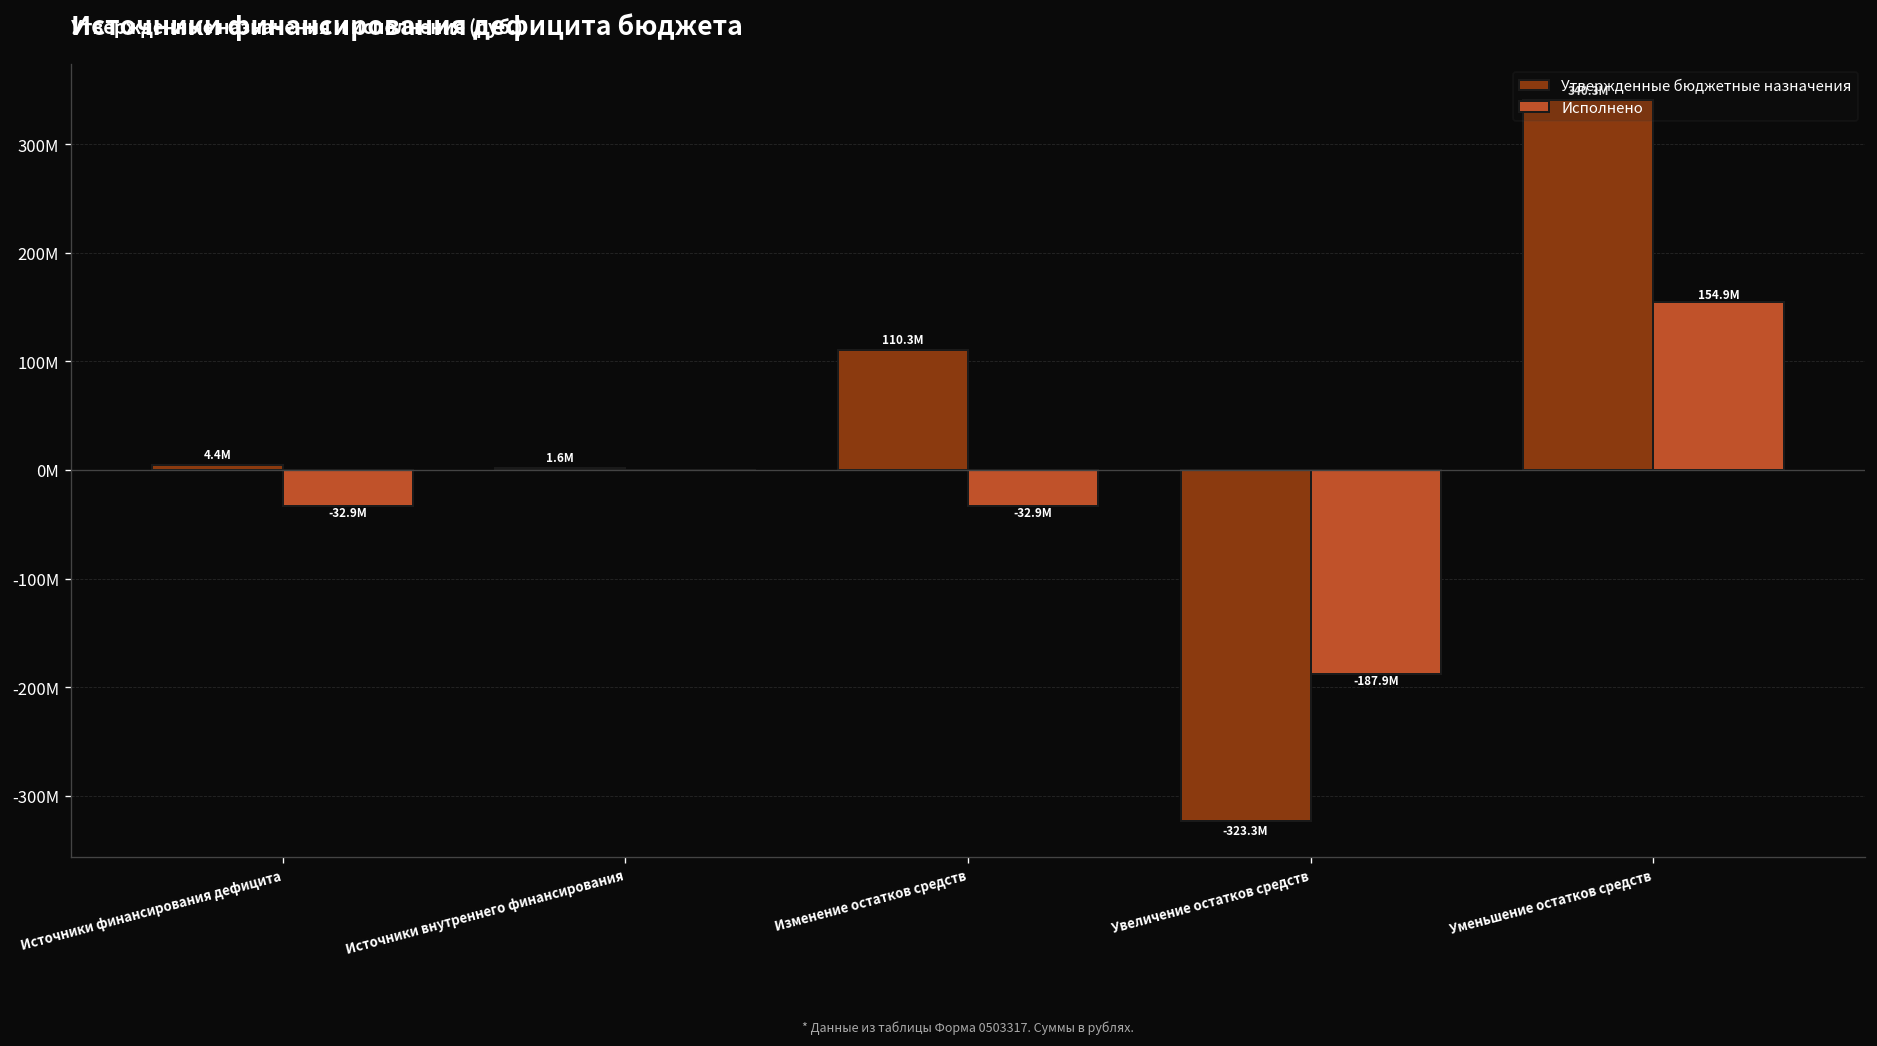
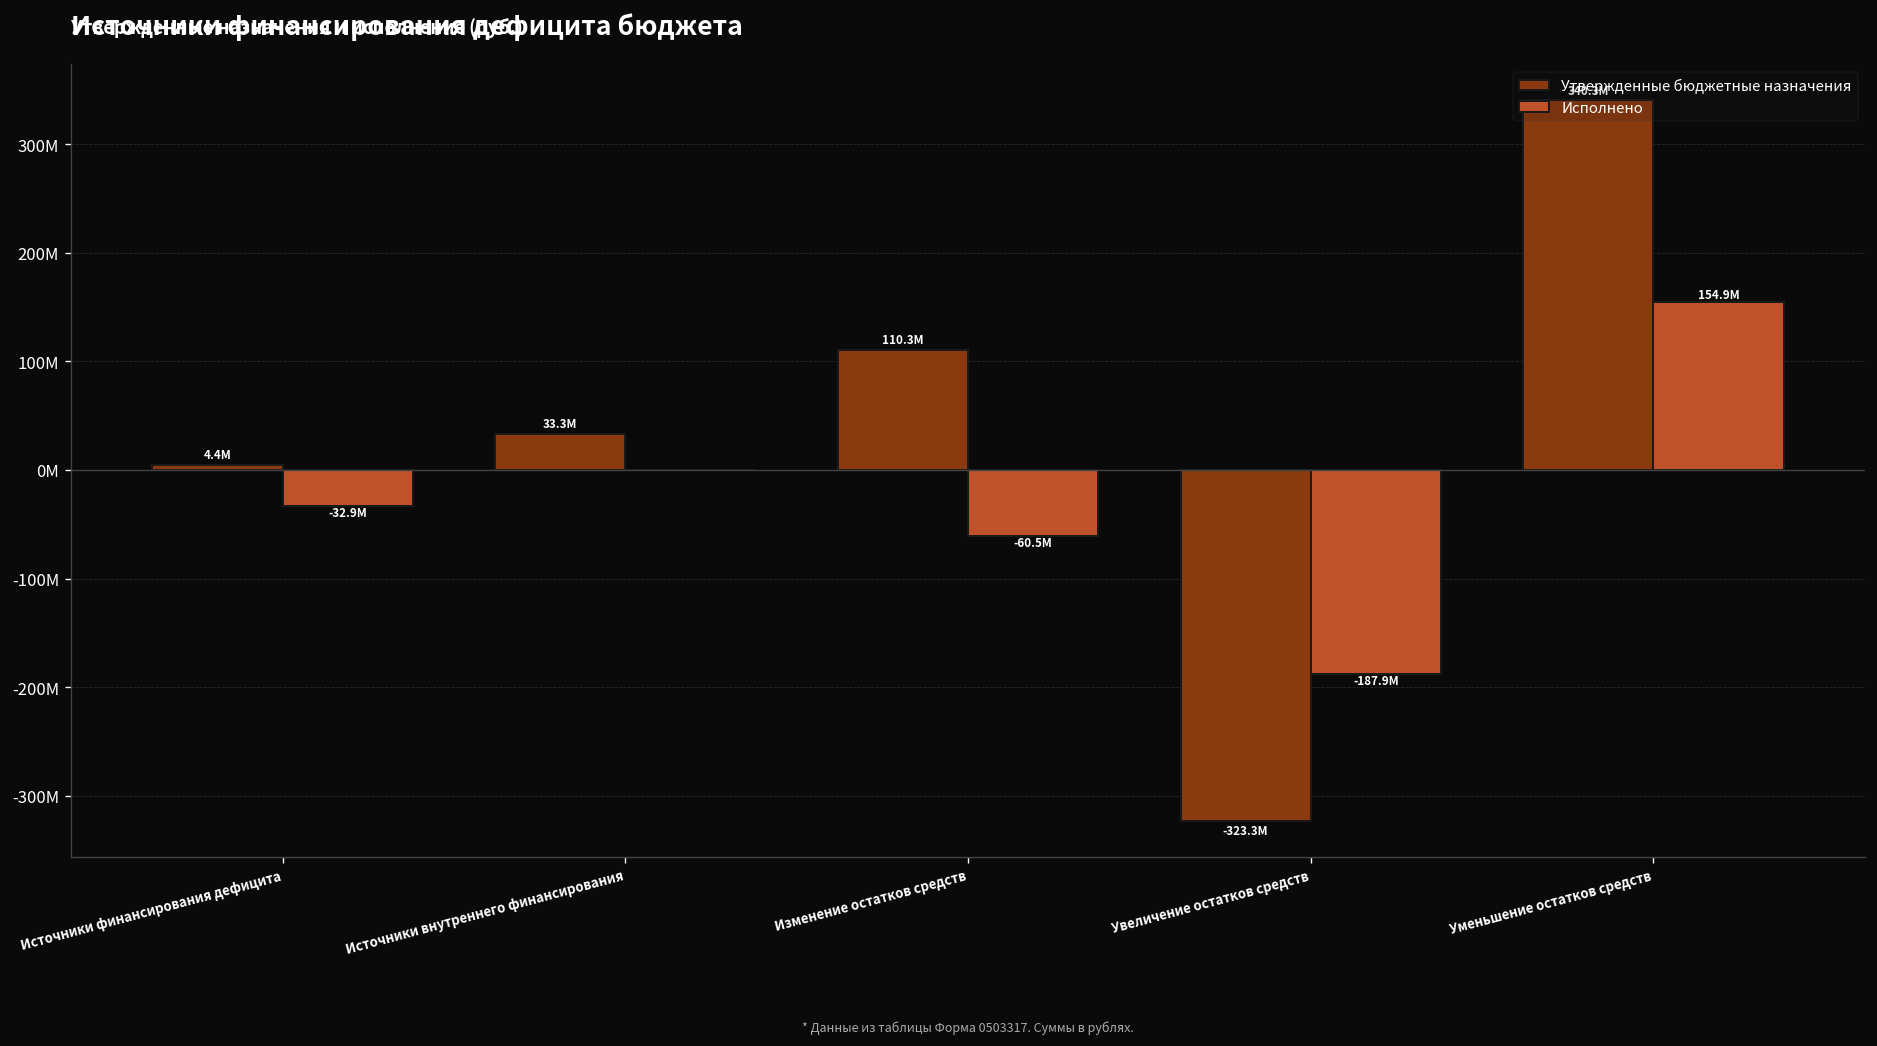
Утвержденные бюджетные назначения, Источники внутреннего финансирования: 1.6M -> 33.3M
Исполнено, Изменение остатков средств: -32.9M -> -60.5M
